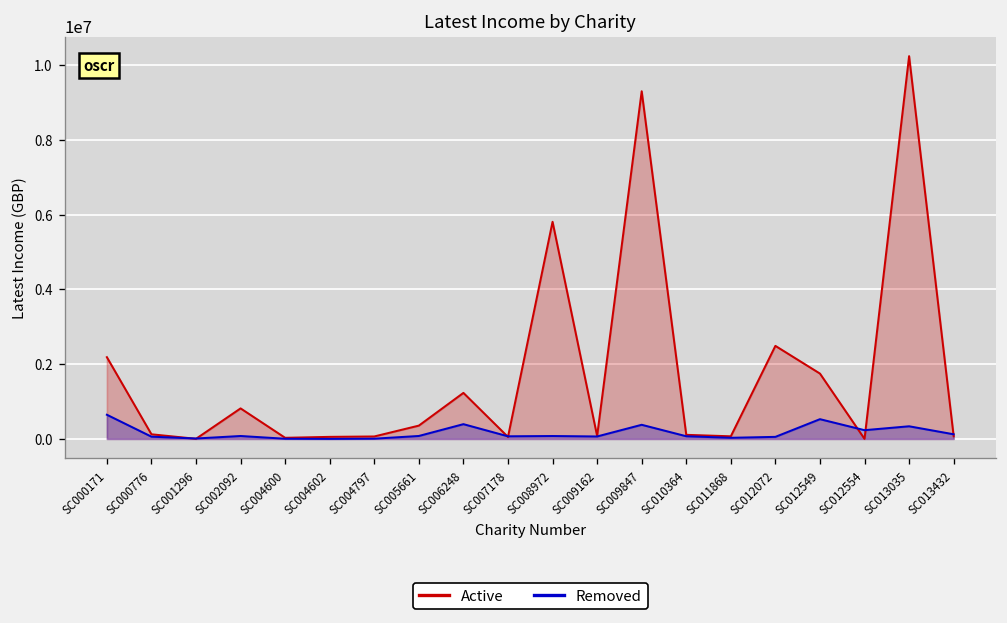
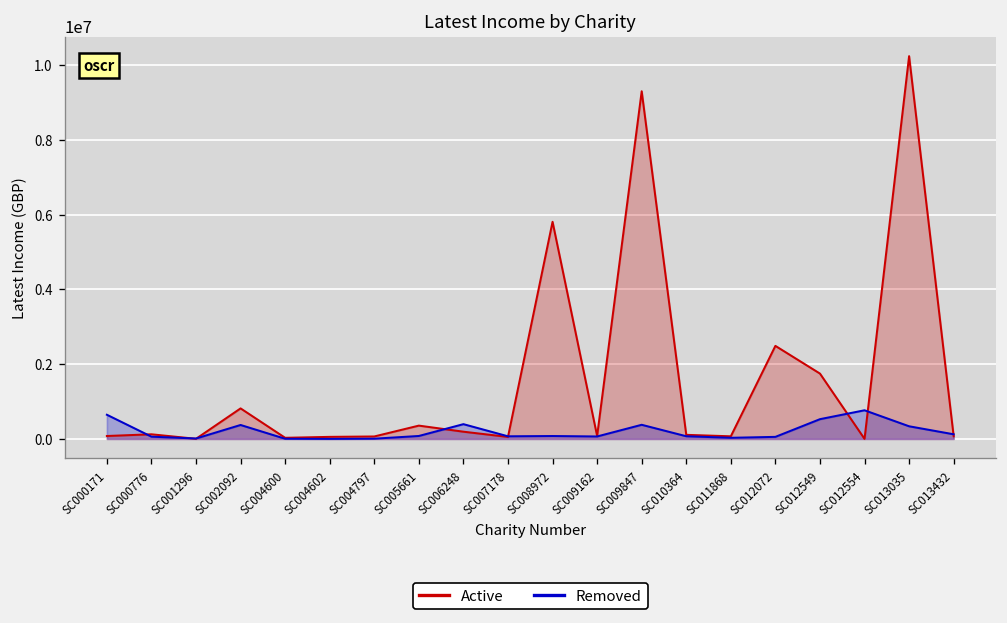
Active, SC000171: 2200000 -> 100000
Removed, SC002092: 100000 -> 400000
Active, SC006248: 1200000 -> 200000
Removed, SC012554: 200000 -> 800000
